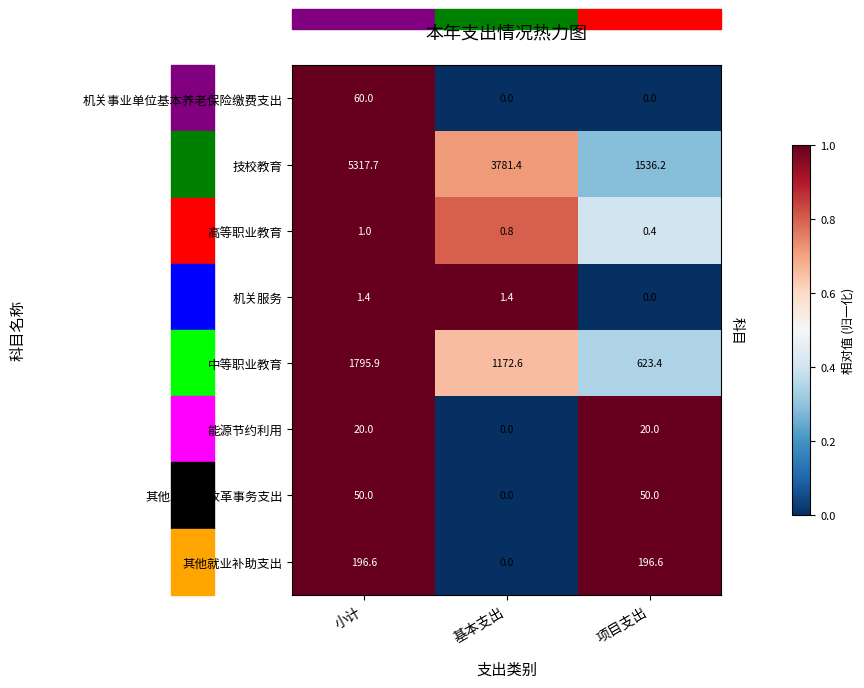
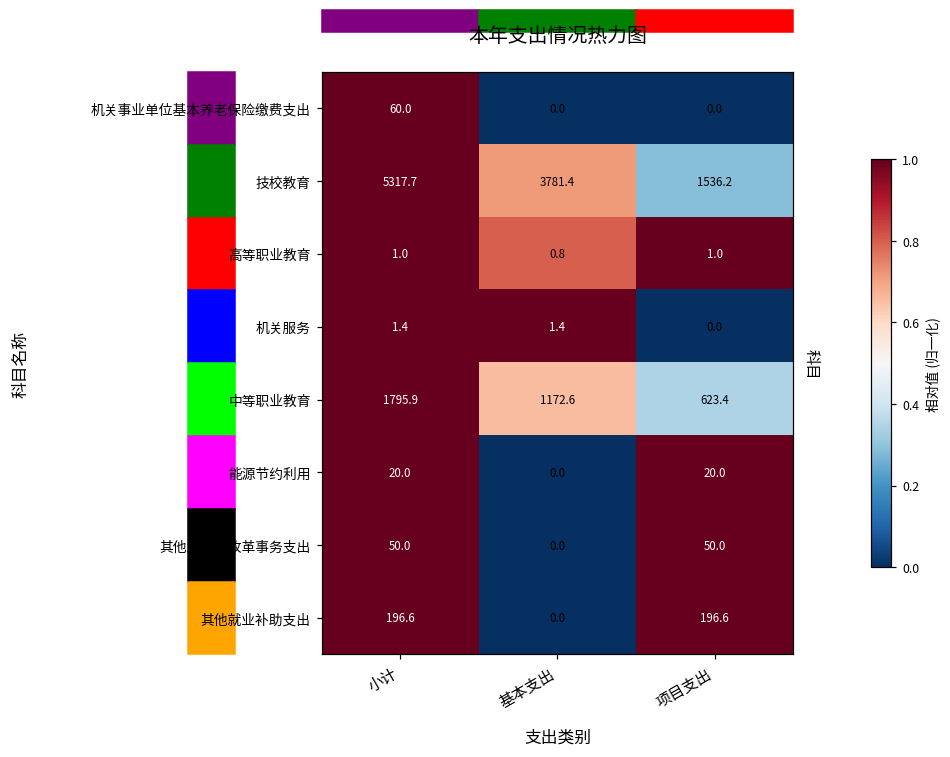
高等职业教育, 项目支出: 0.4 -> 1.0
